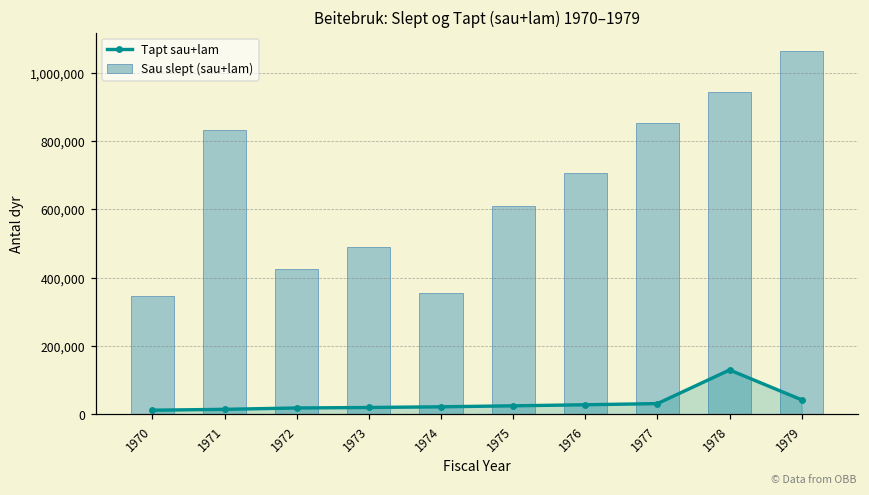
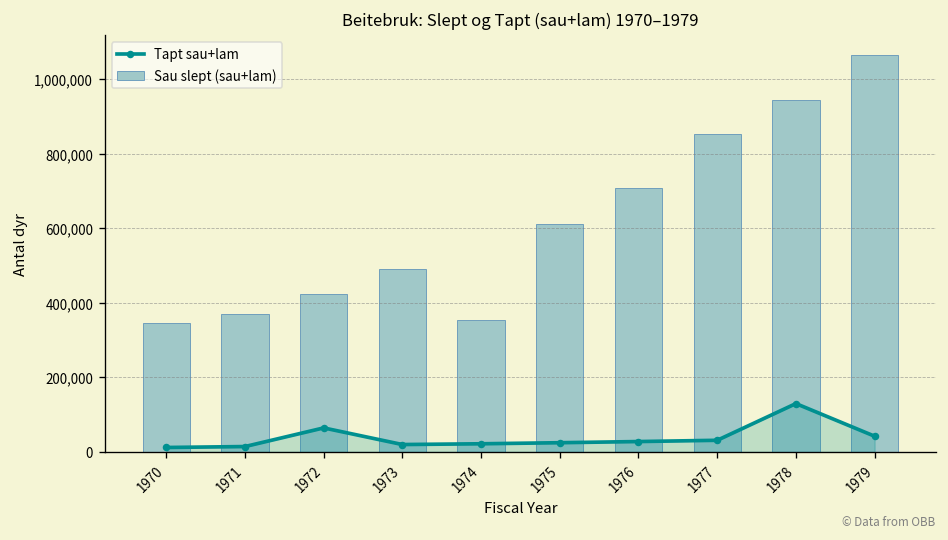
Sau slept (sau+lam), 1971: 830,000 -> 370,000
Tapt sau+lam, 1972: 20,000 -> 60,000
